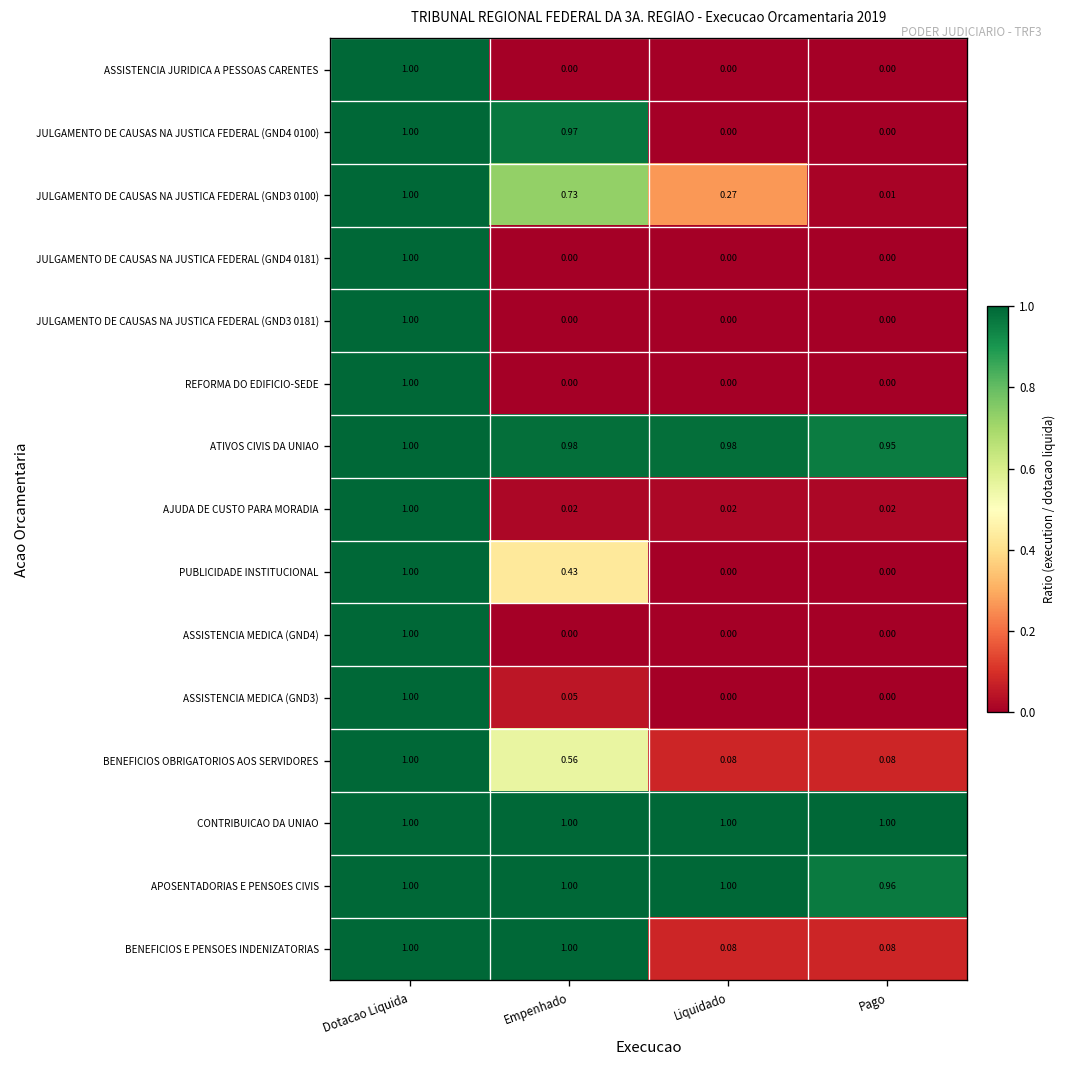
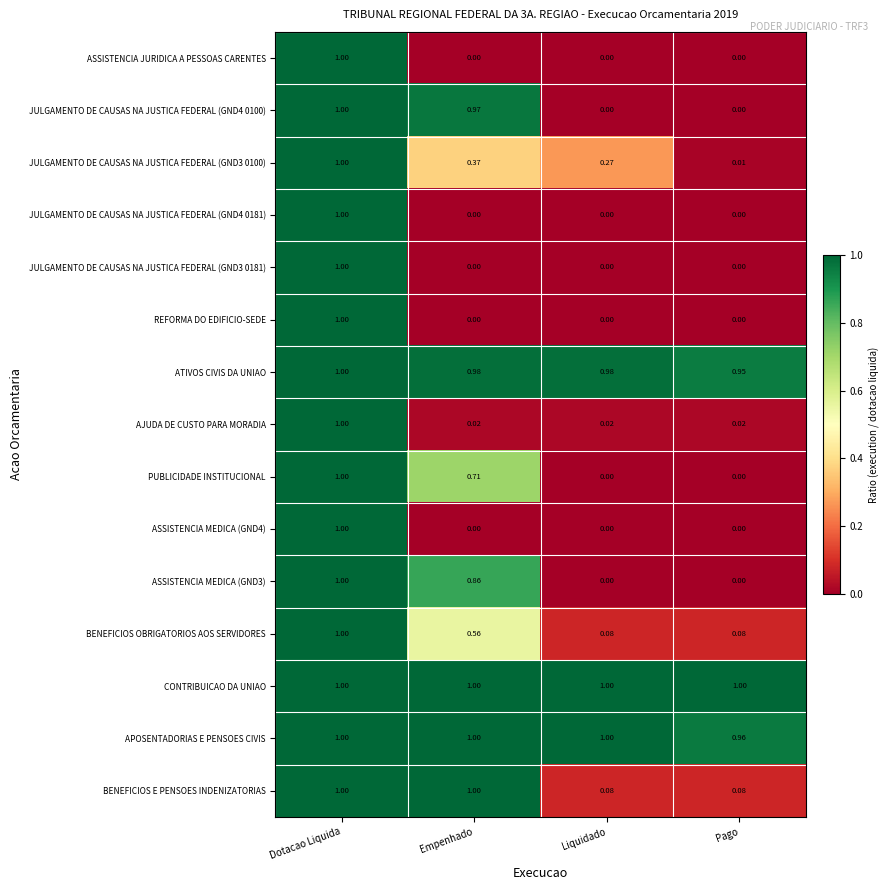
JULGAMENTO DE CAUSAS NA JUSTICA FEDERAL (GND3 0100), Empenhado: 0.73 -> 0.37
PUBLICIDADE INSTITUCIONAL, Empenhado: 0.43 -> 0.71
ASSISTENCIA MEDICA (GND3), Empenhado: 0.05 -> 0.86
